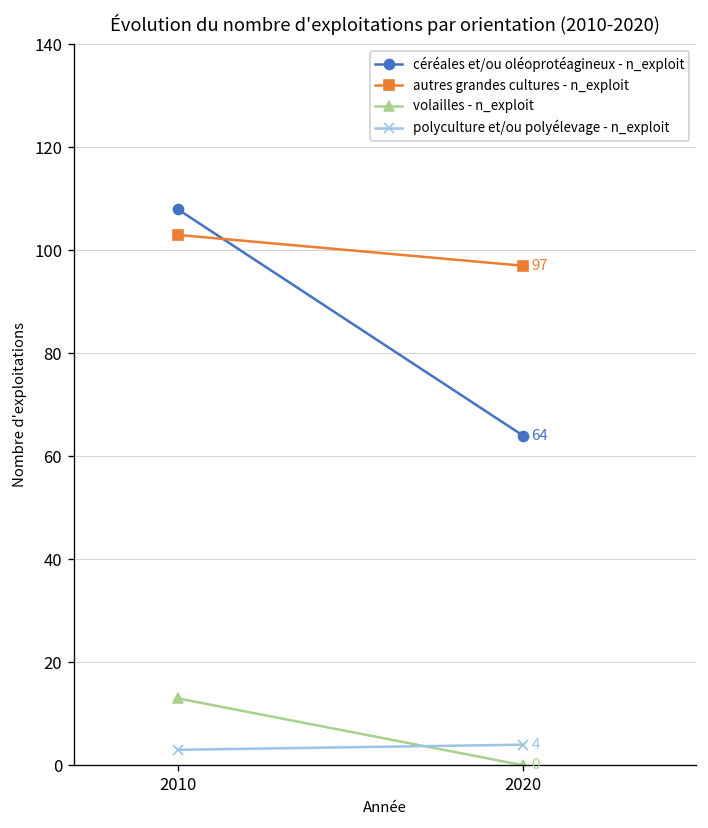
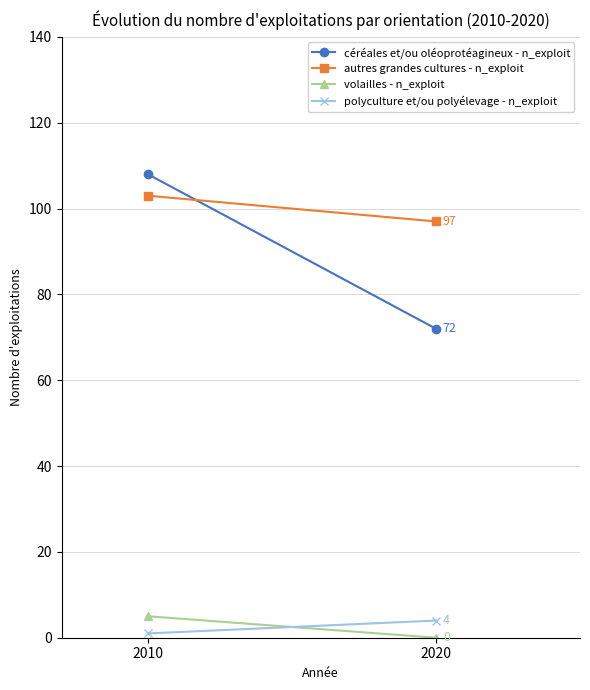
volailles - n_exploit, 2010: 13 -> 5
polyculture et/ou polyélevage - n_exploit, 2010: 3 -> 1
céréales et/ou oléoprotéagineux - n_exploit, 2020: 64 -> 72
